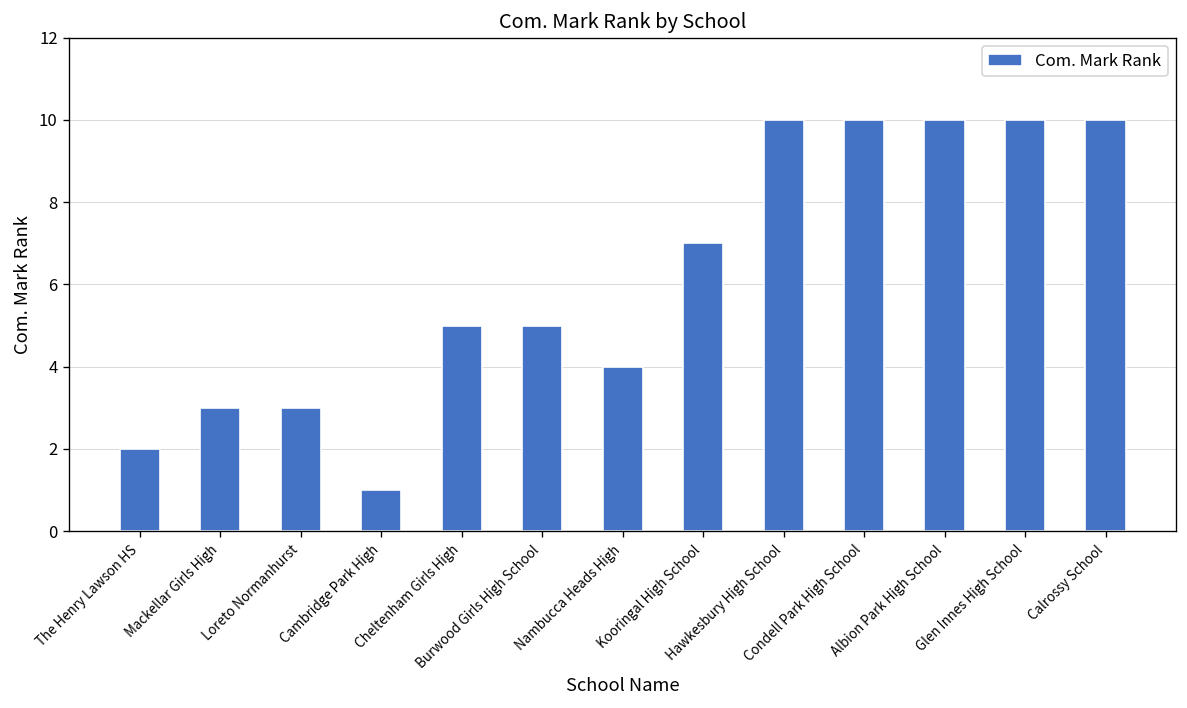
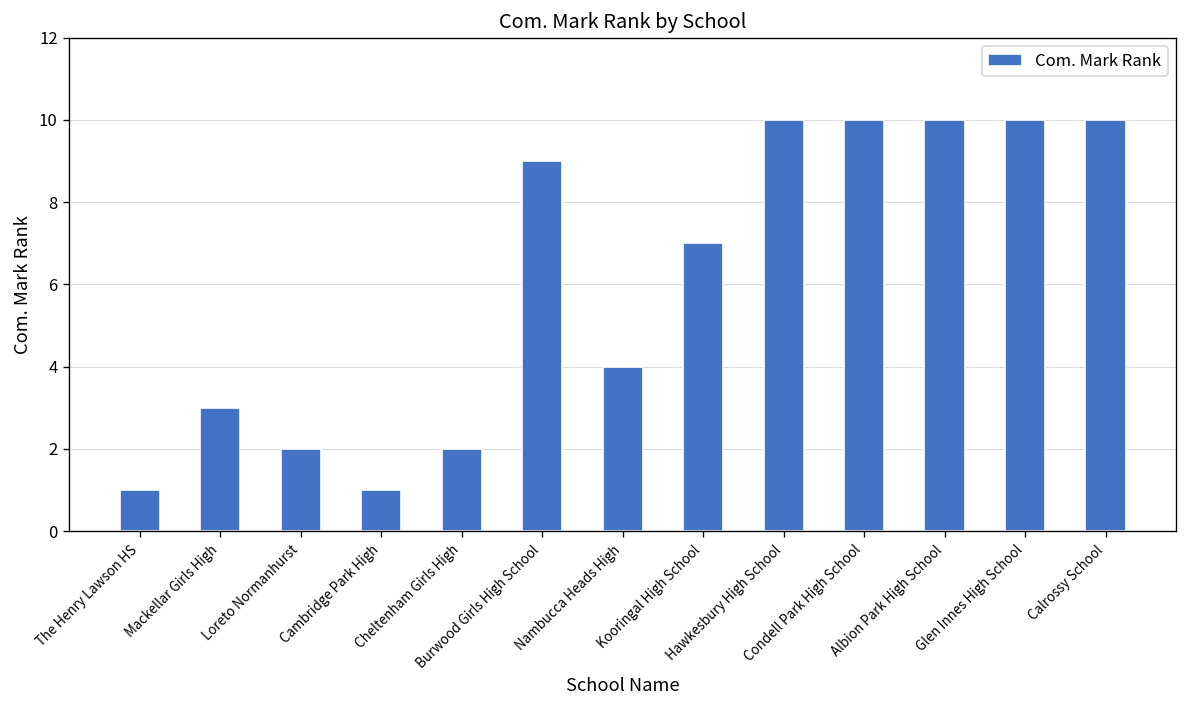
The Henry Lawson HS: 2 -> 1
Loreto Normanhurst: 3 -> 2
Cheltenham Girls High: 5 -> 2
Burwood Girls High School: 5 -> 9
